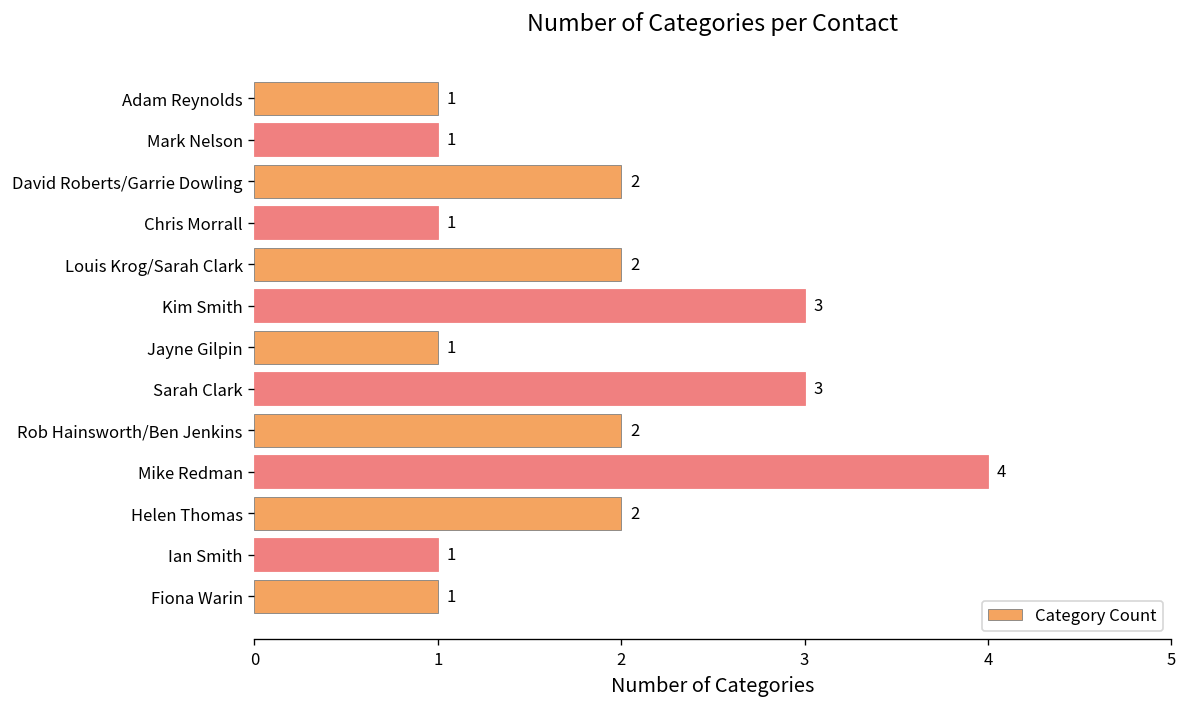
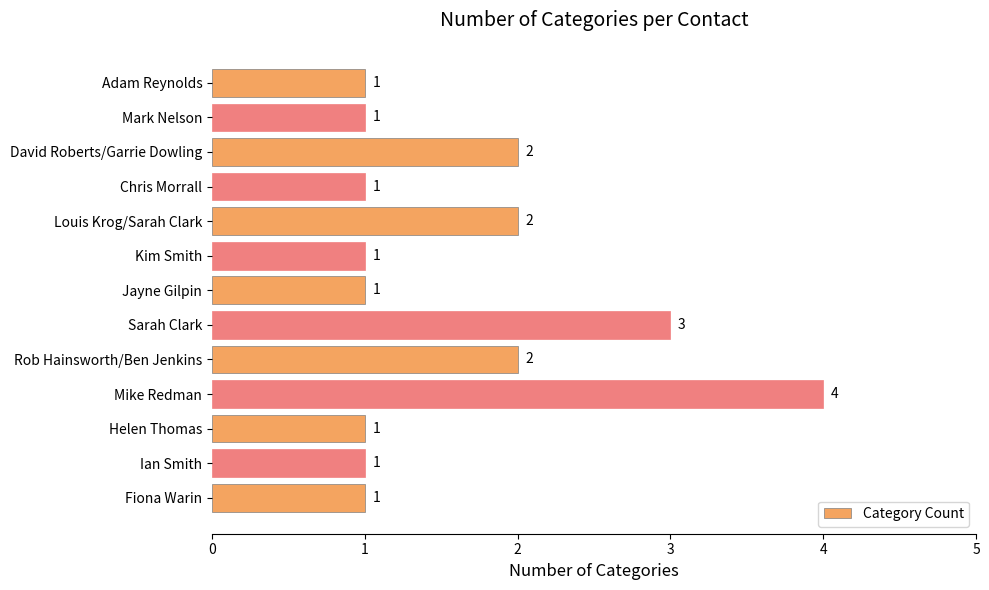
Kim Smith: 3 -> 1
Helen Thomas: 2 -> 1
